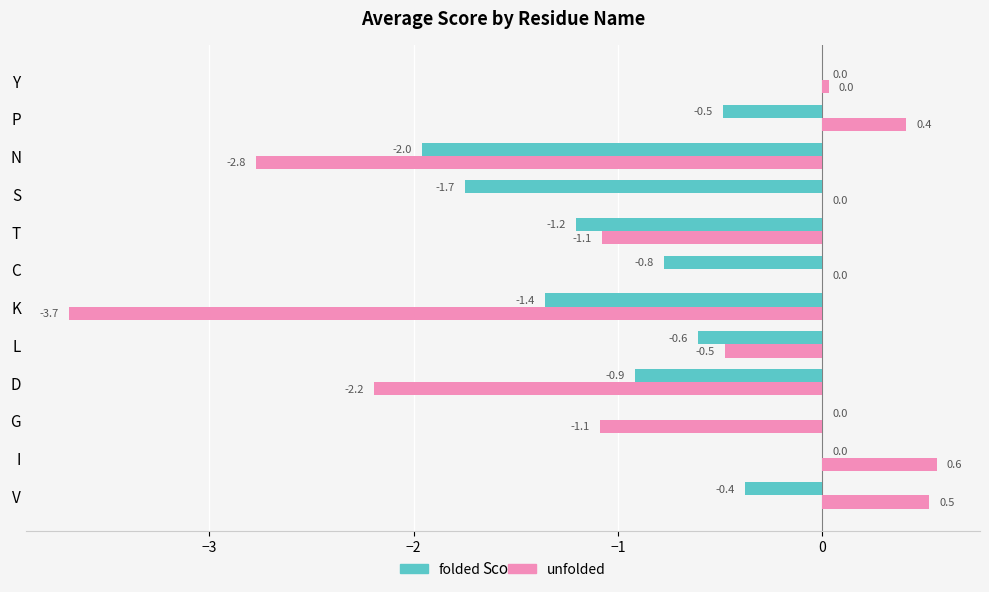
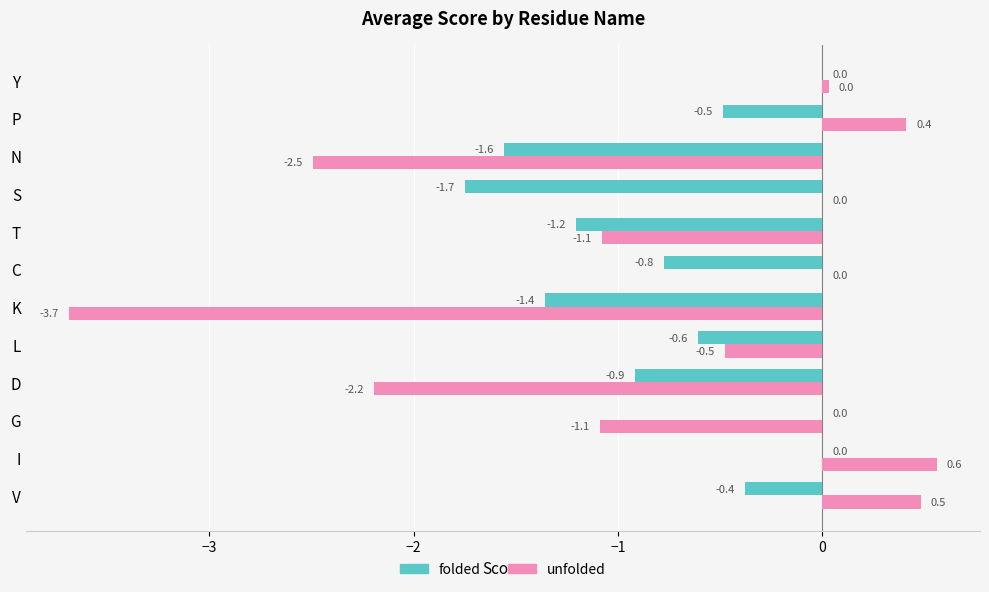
folded, N: -2.0 -> -1.6
unfolded, N: -2.8 -> -2.5
unfolded, V: 0.52 -> 0.48
